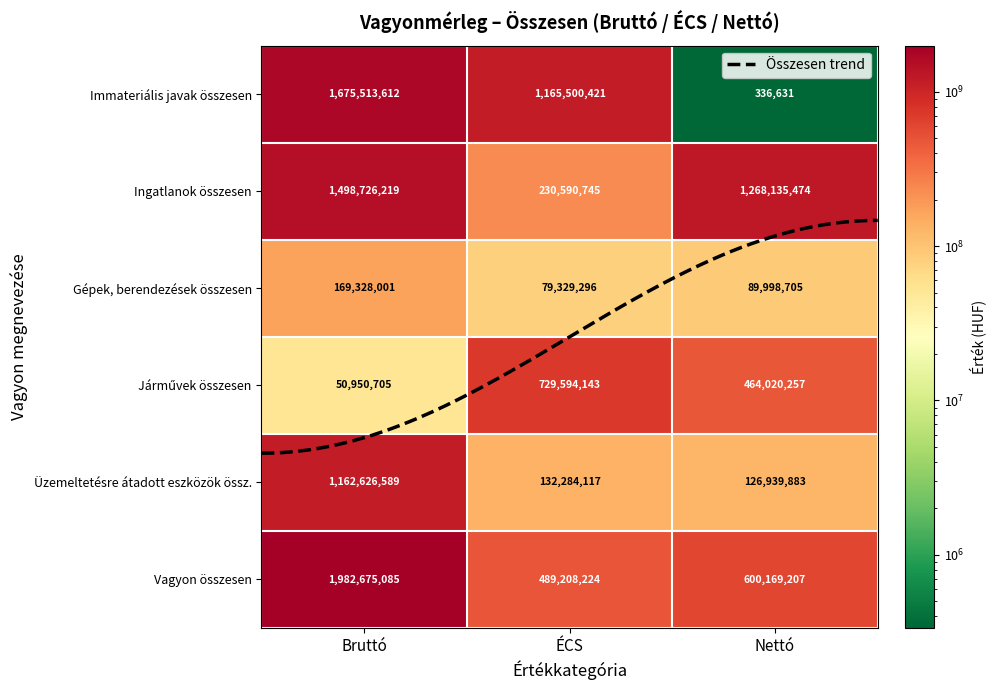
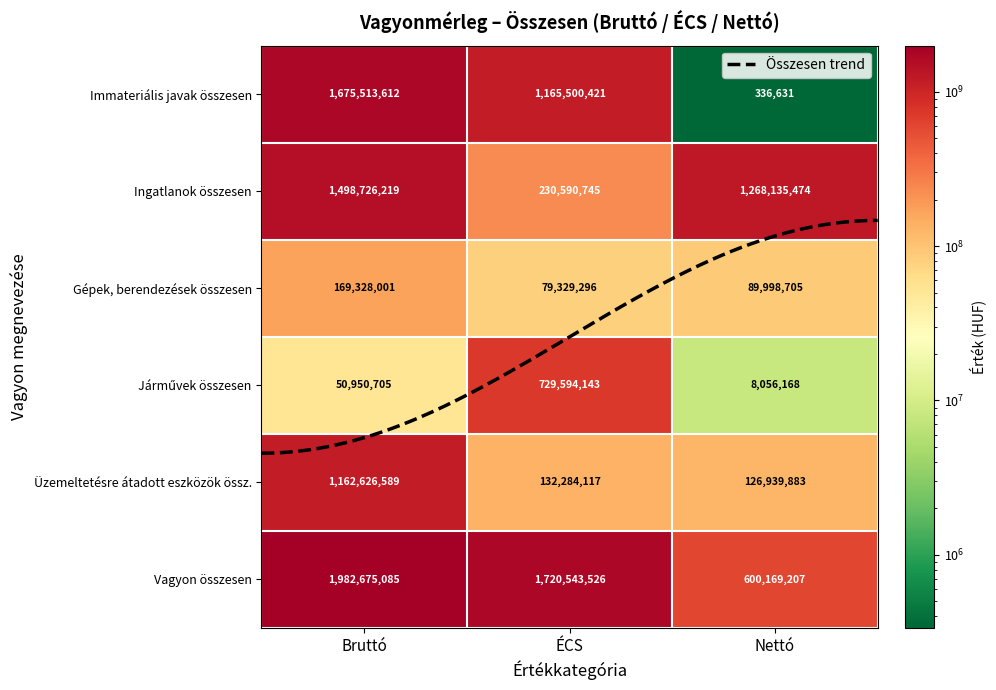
Járművek összesen, Nettó: 464,020,257 -> 8,056,168
Vagyon összesen, ÉCS: 489,208,224 -> 1,720,543,526
